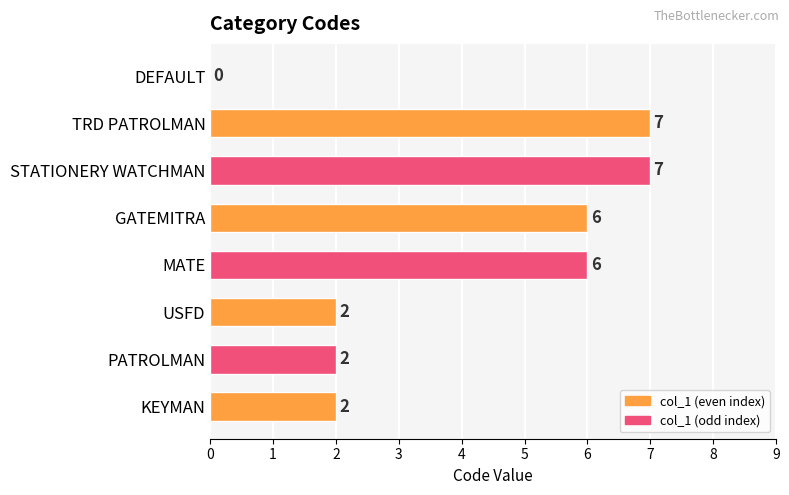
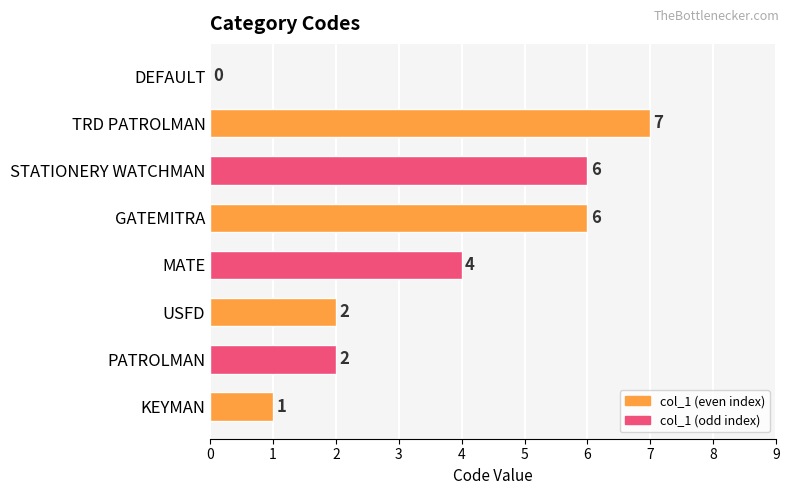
STATIONERY WATCHMAN: 7 -> 6
MATE: 6 -> 4
KEYMAN: 2 -> 1
